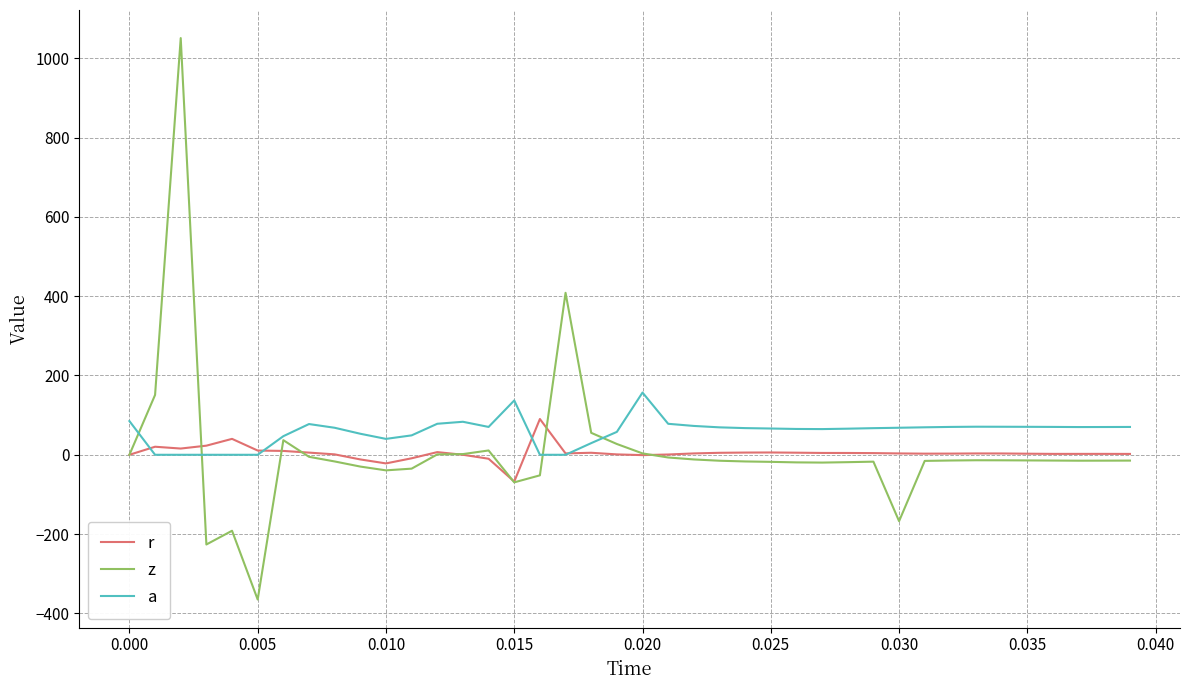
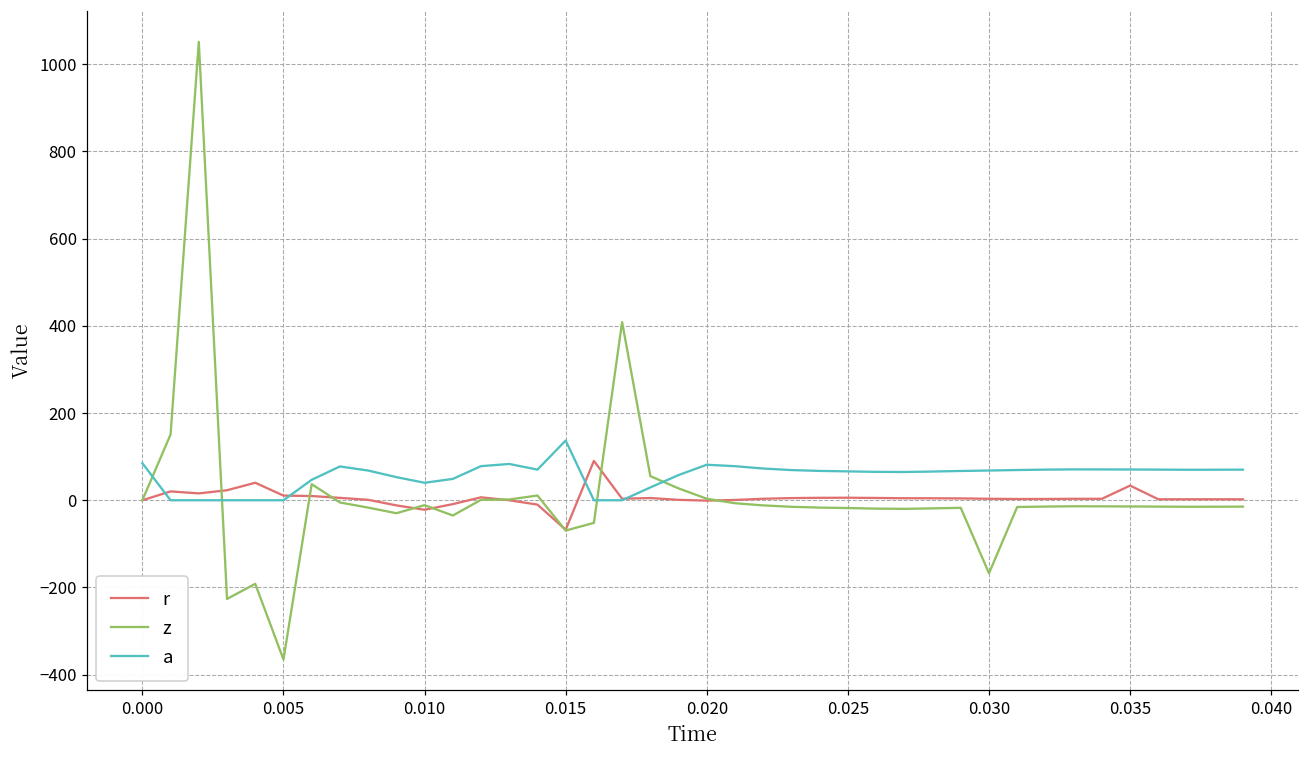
z, 0.010: -40 -> -10
a, 0.020: 160 -> 80
r, 0.035: 0 -> 30
